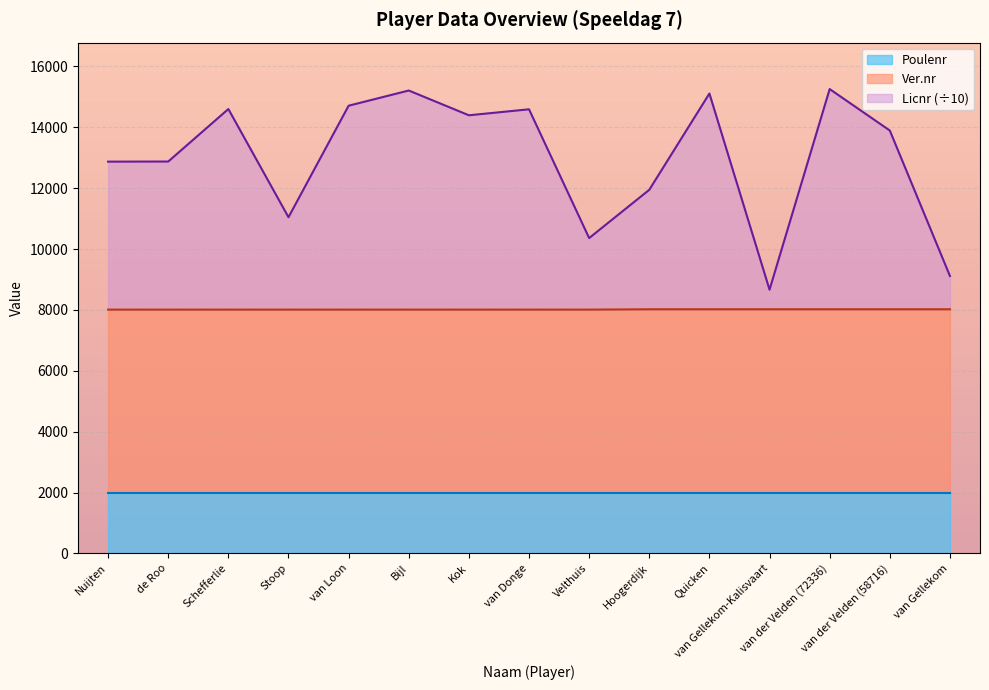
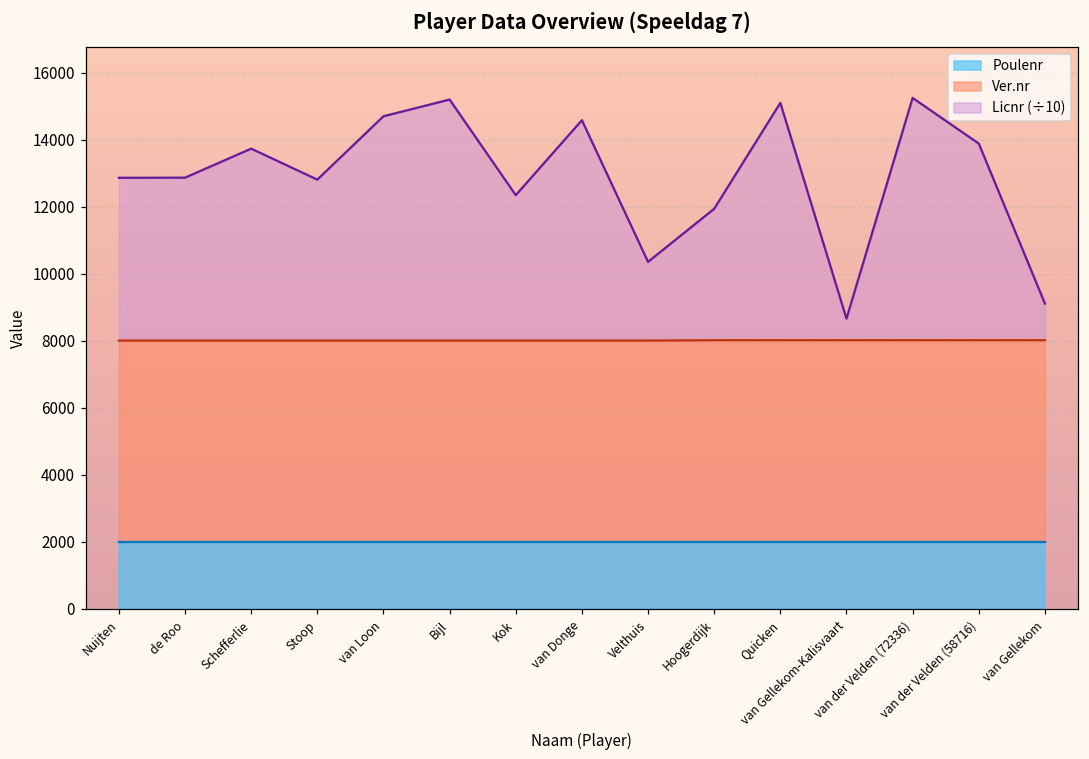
Licnr (÷10), Schefferlie: 6600 -> 5700
Licnr (÷10), Stoop: 3000 -> 4800
Licnr (÷10), Kok: 6400 -> 4300
